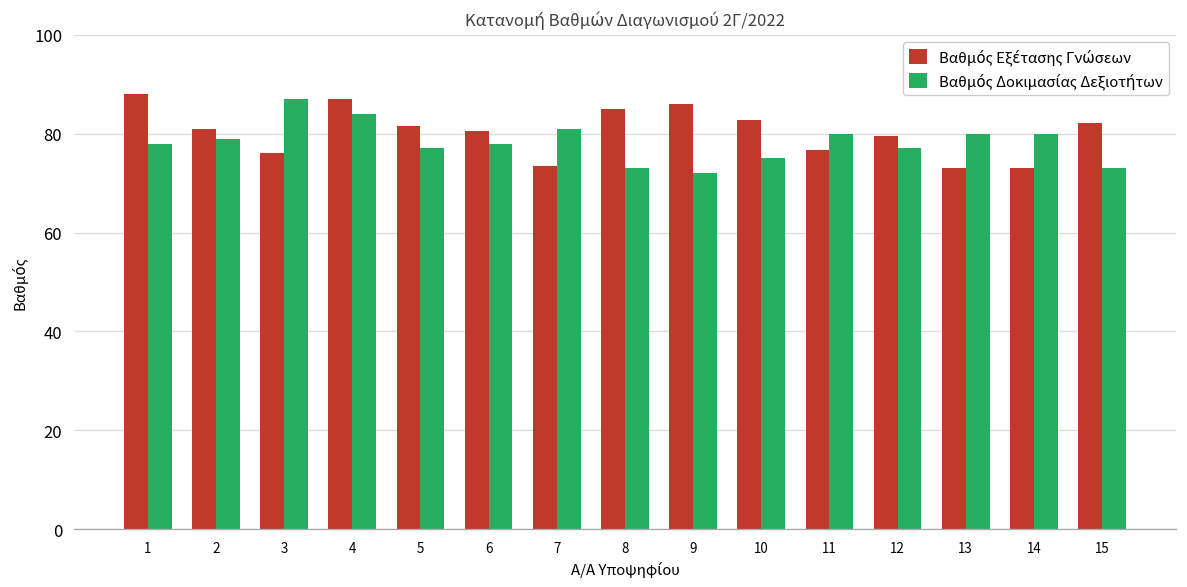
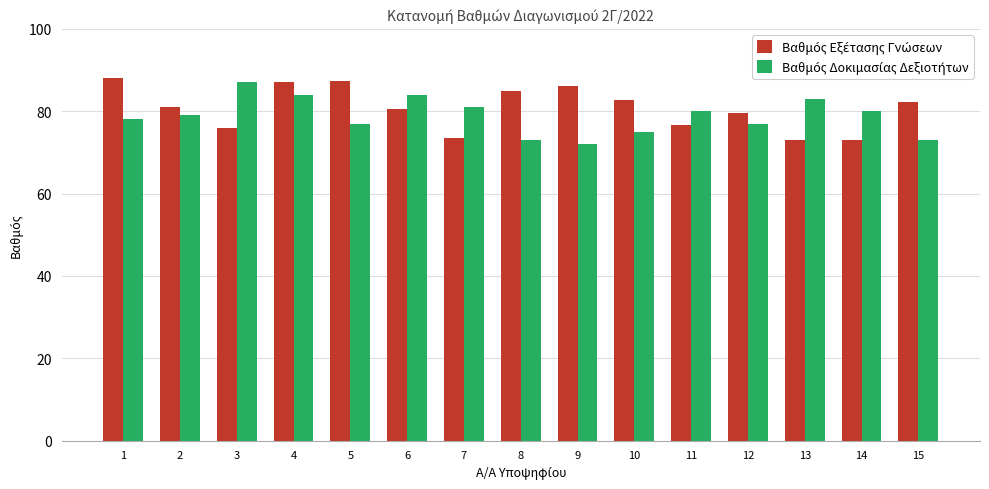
Βαθμός Εξέτασης Γνώσεων, 5: 82 -> 87
Βαθμός Δοκιμασίας Δεξιοτήτων, 6: 78 -> 84
Βαθμός Δοκιμασίας Δεξιοτήτων, 13: 80 -> 83
